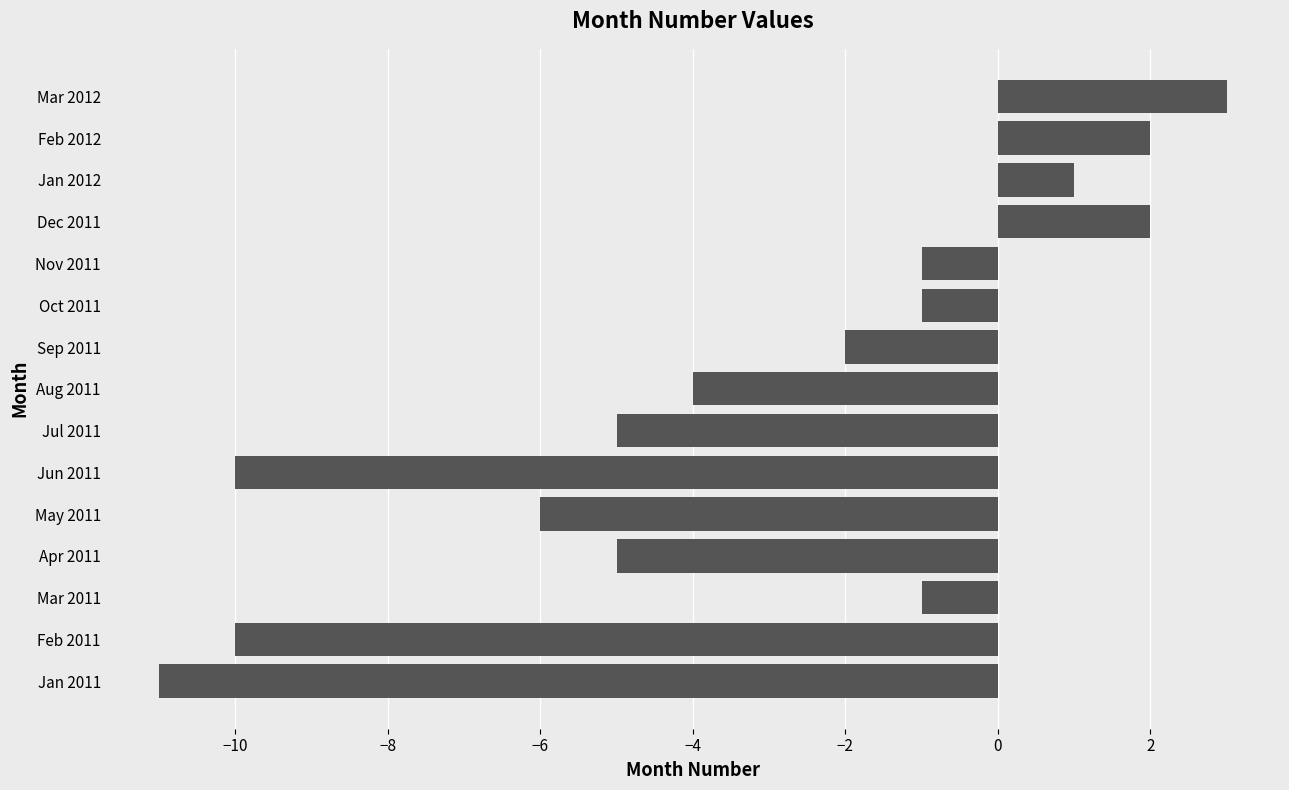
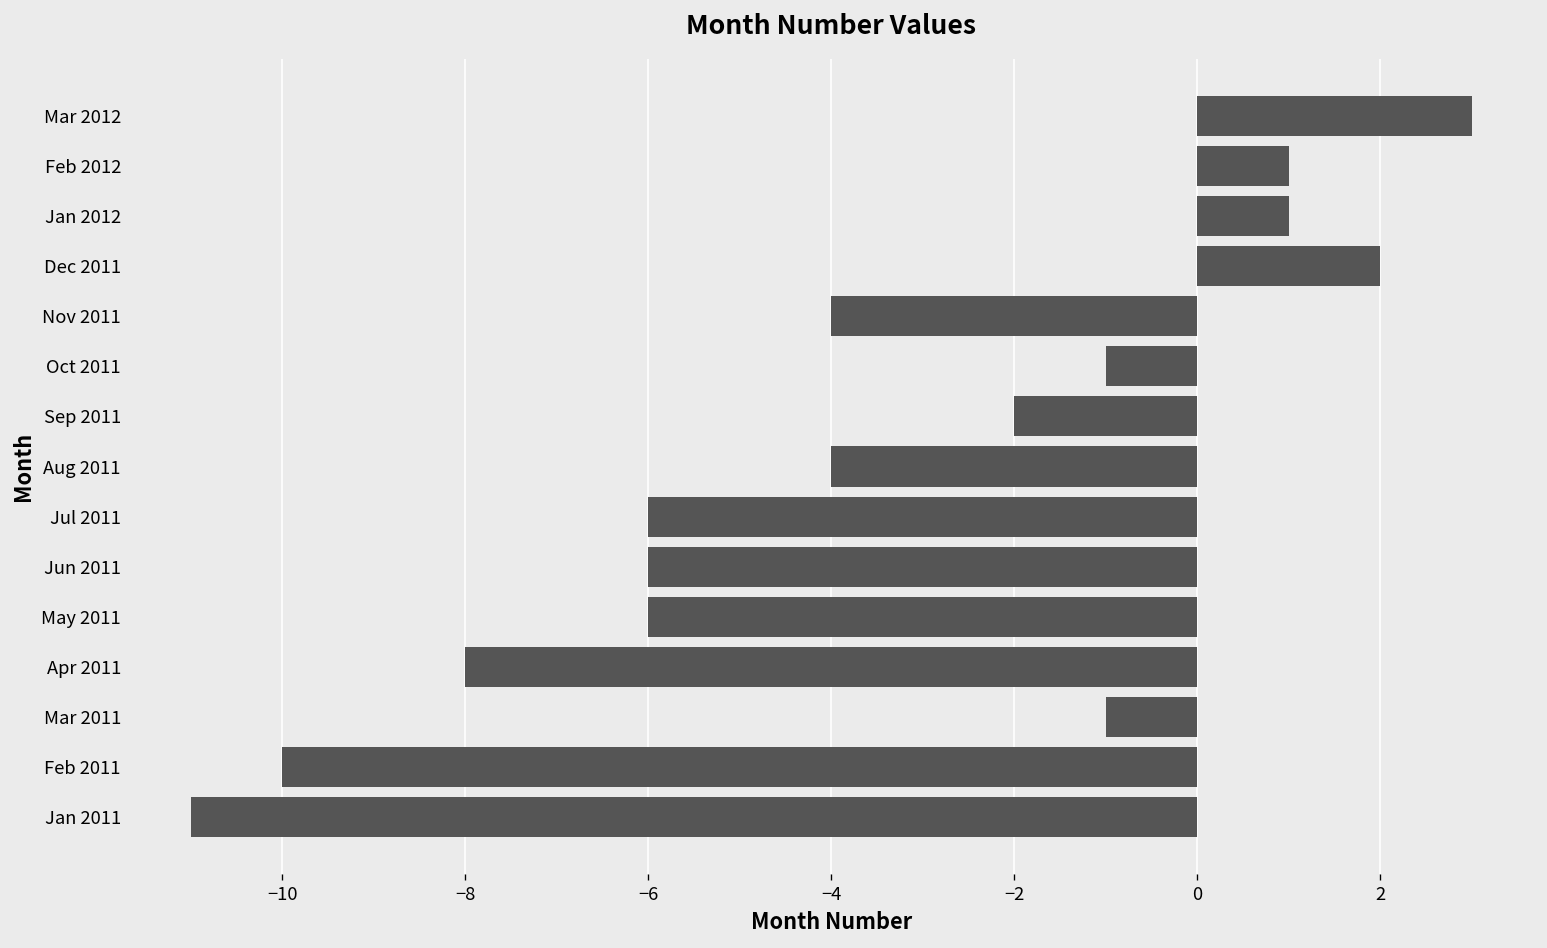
Feb 2012: 2 -> 1
Nov 2011: -1 -> -4
Jul 2011: -5 -> -6
Jun 2011: -10 -> -6
Apr 2011: -5 -> -8
